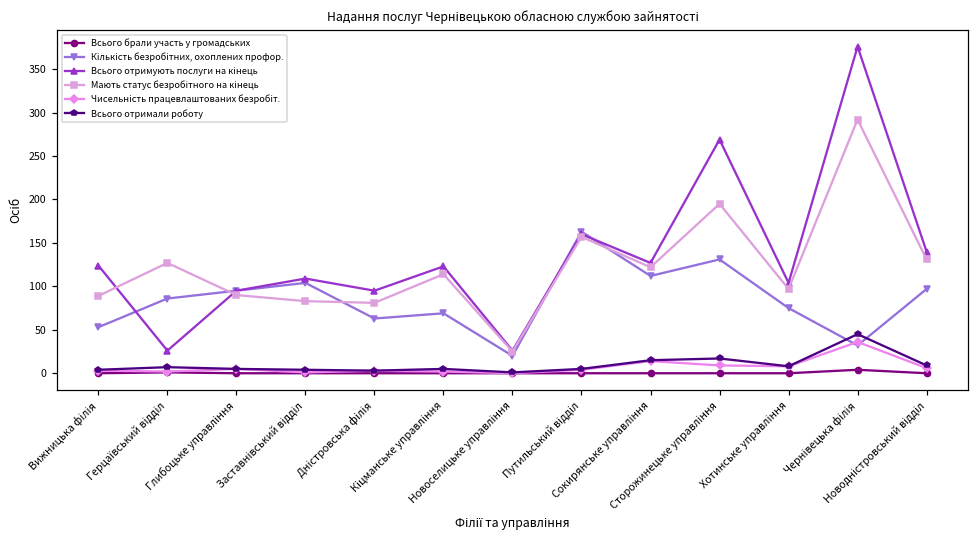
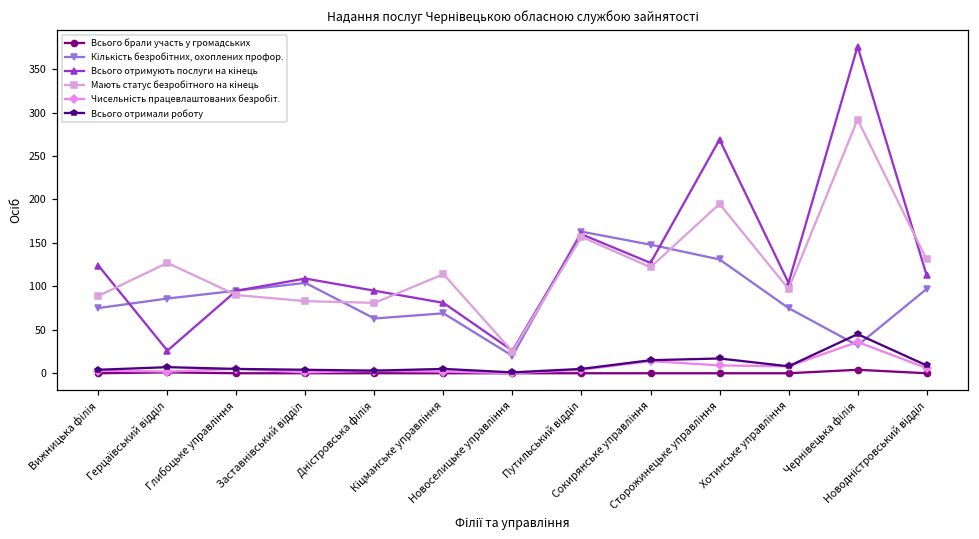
Кількість безробітних, охоплених профор., Вижницька філія: 50 -> 80
Всього отримують послуги на кінець, Кіцманське управління: 120 -> 80
Кількість безробітних, охоплених профор., Сокирянське управління: 110 -> 150
Всього отримують послуги на кінець, Новодністровський відділ: 140 -> 110
